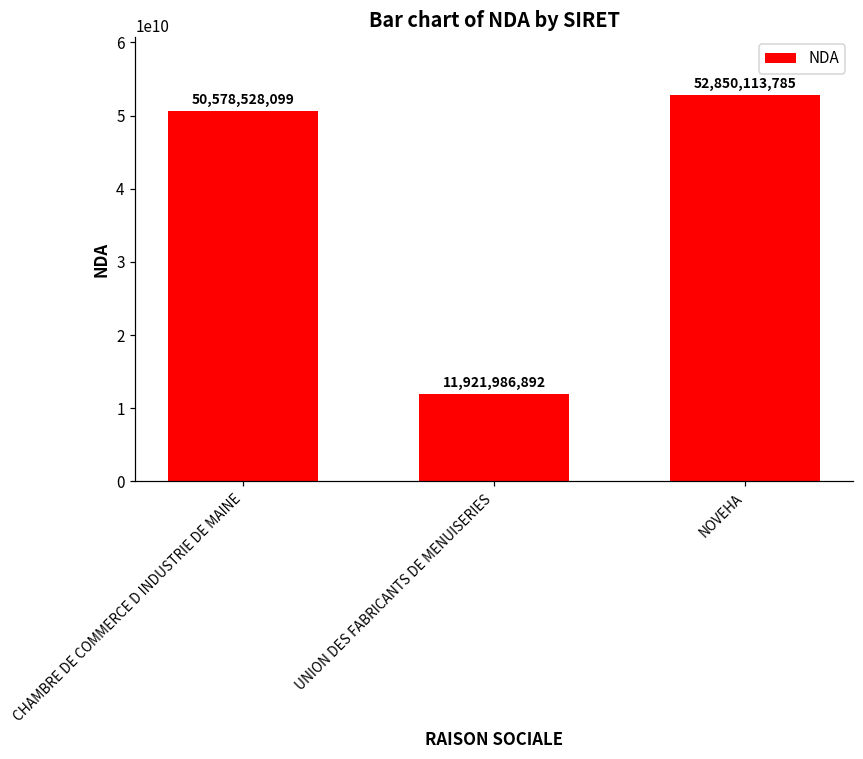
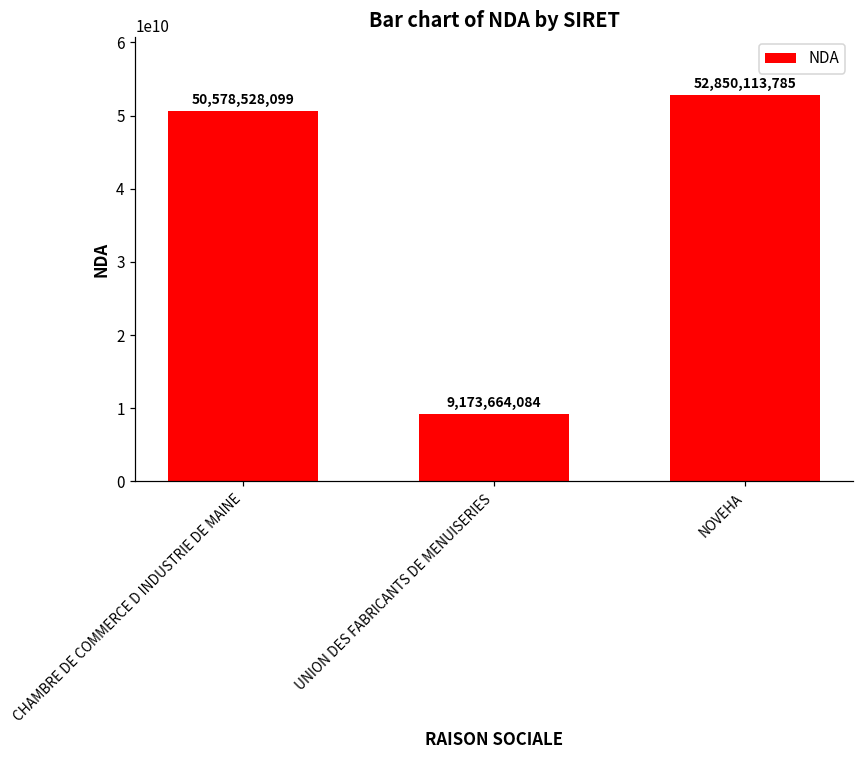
UNION DES FABRICANTS DE MENUISERIES: 11,921,986,892 -> 9,173,664,084
